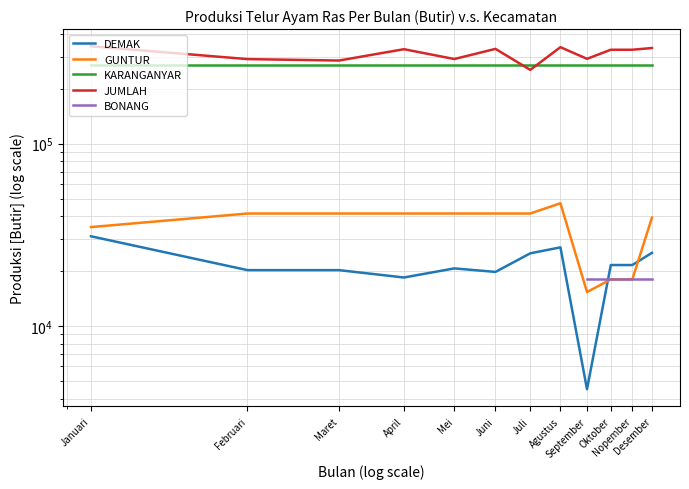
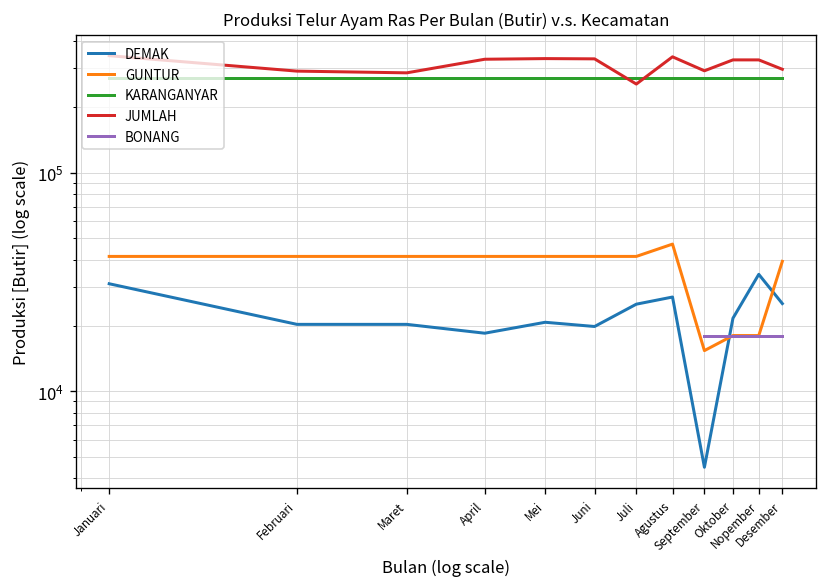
GUNTUR, Januari: 35000 -> 41000
JUMLAH, Mei: 290000 -> 330000
DEMAK, Nopember: 22000 -> 34000
JUMLAH, Desember: 330000 -> 300000
